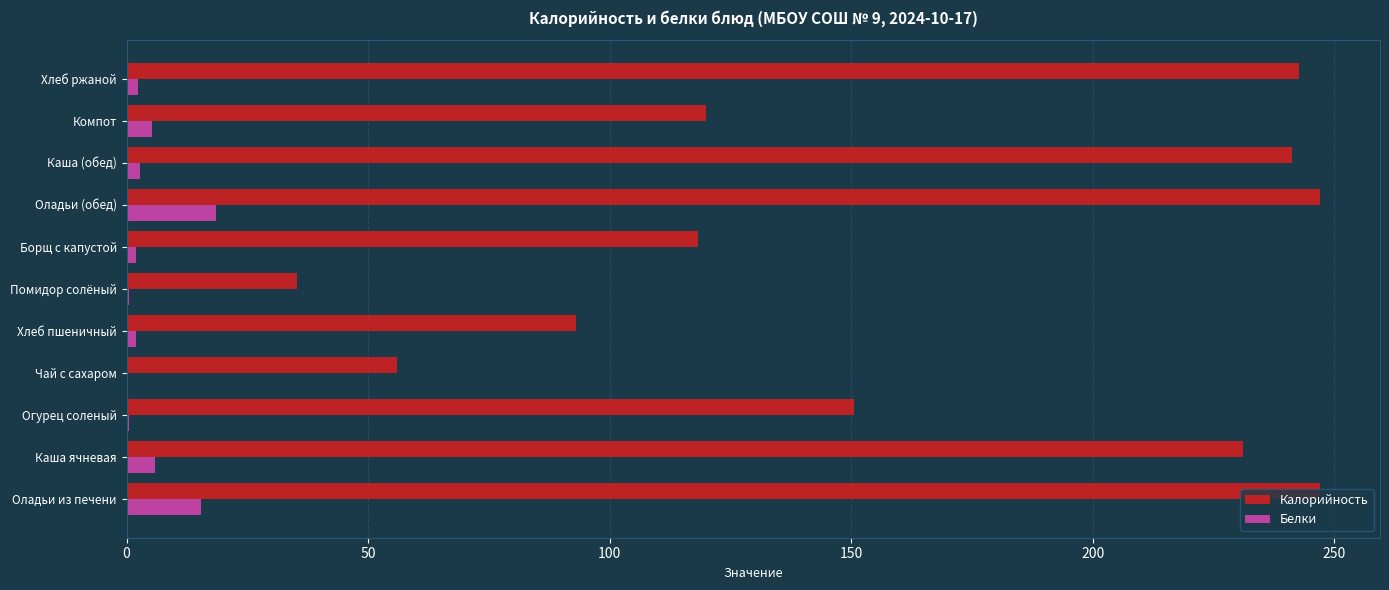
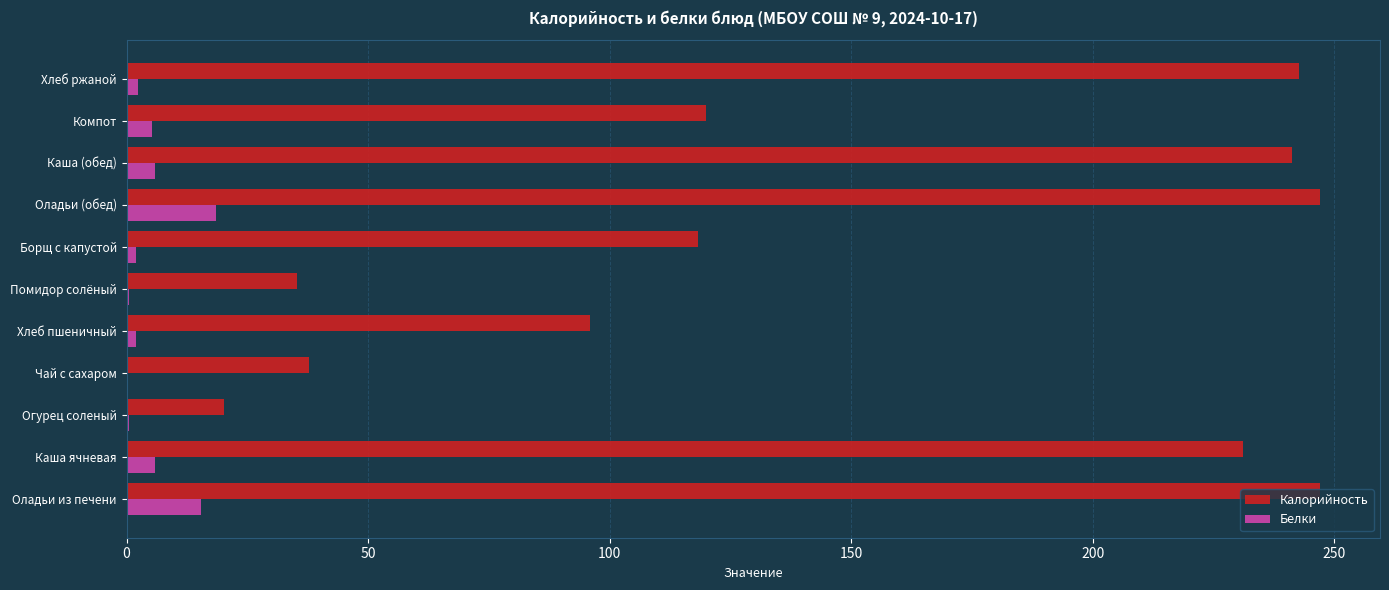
Белки, Каша (обед): 3 -> 6
Калорийность, Хлеб пшеничный: 93 -> 96
Калорийность, Чай с сахаром: 56 -> 38
Калорийность, Огурец соленый: 151 -> 20
